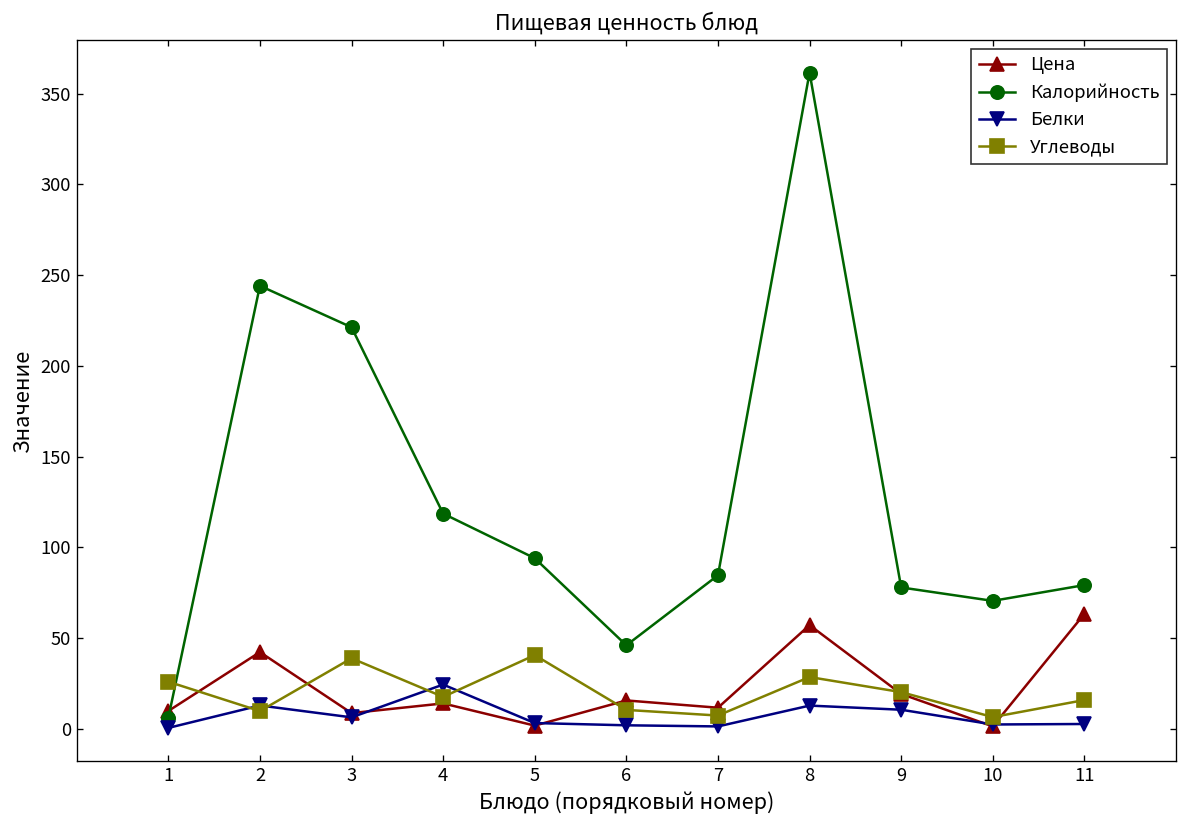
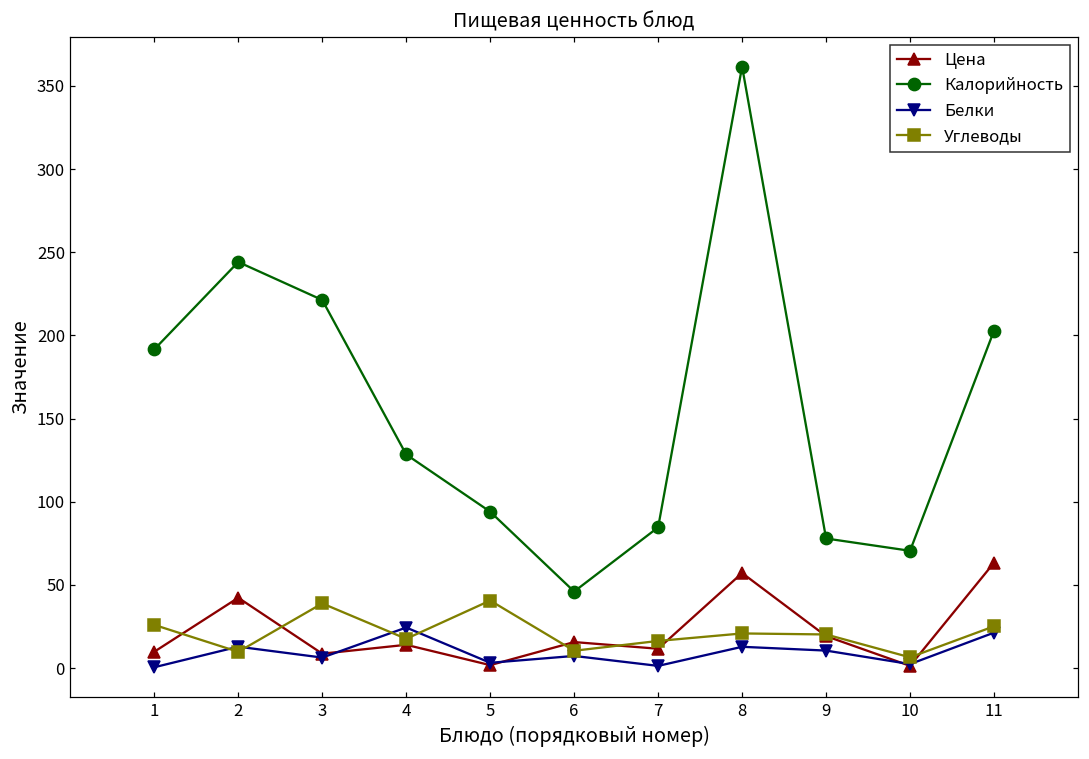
Калорийность, 1: 6 -> 192
Калорийность, 4: 119 -> 128
Белки, 6: 2 -> 7
Углеводы, 7: 7 -> 16
Углеводы, 8: 29 -> 21
Калорийность, 11: 79 -> 203
Белки, 11: 3 -> 21
Углеводы, 11: 16 -> 25
